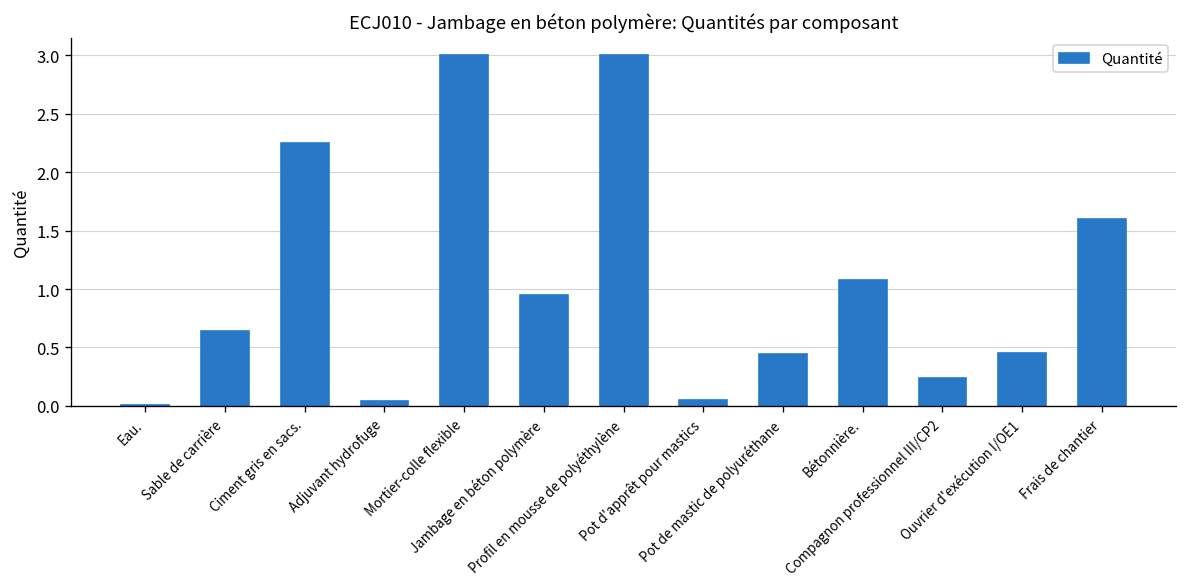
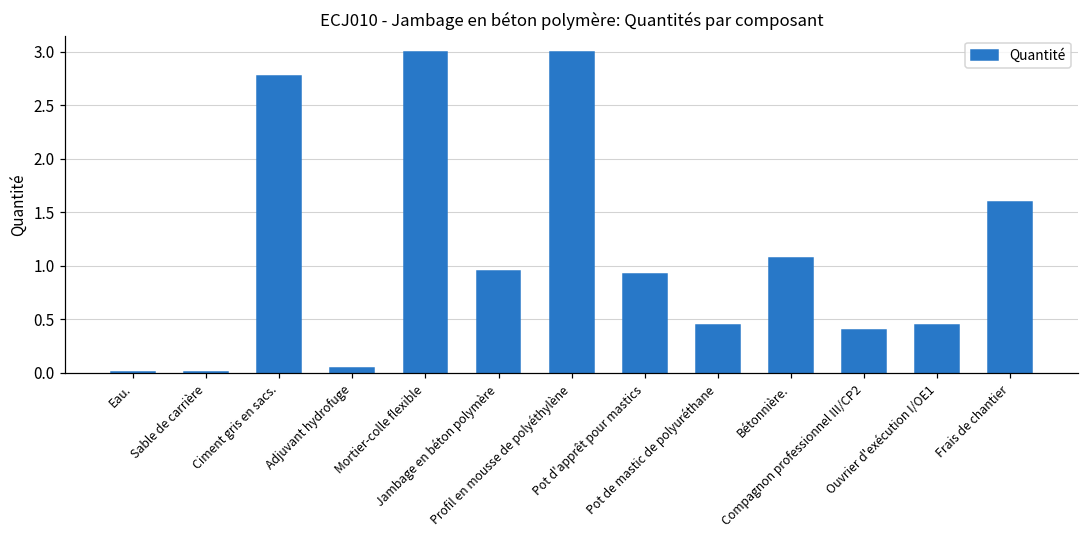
Sable de carrière: 0.6 -> 0.0
Ciment gris en sacs.: 2.3 -> 2.8
Pot d'apprêt pour mastics: 0.1 -> 0.9
Compagnon professionnel III/CP2: 0.2 -> 0.4
